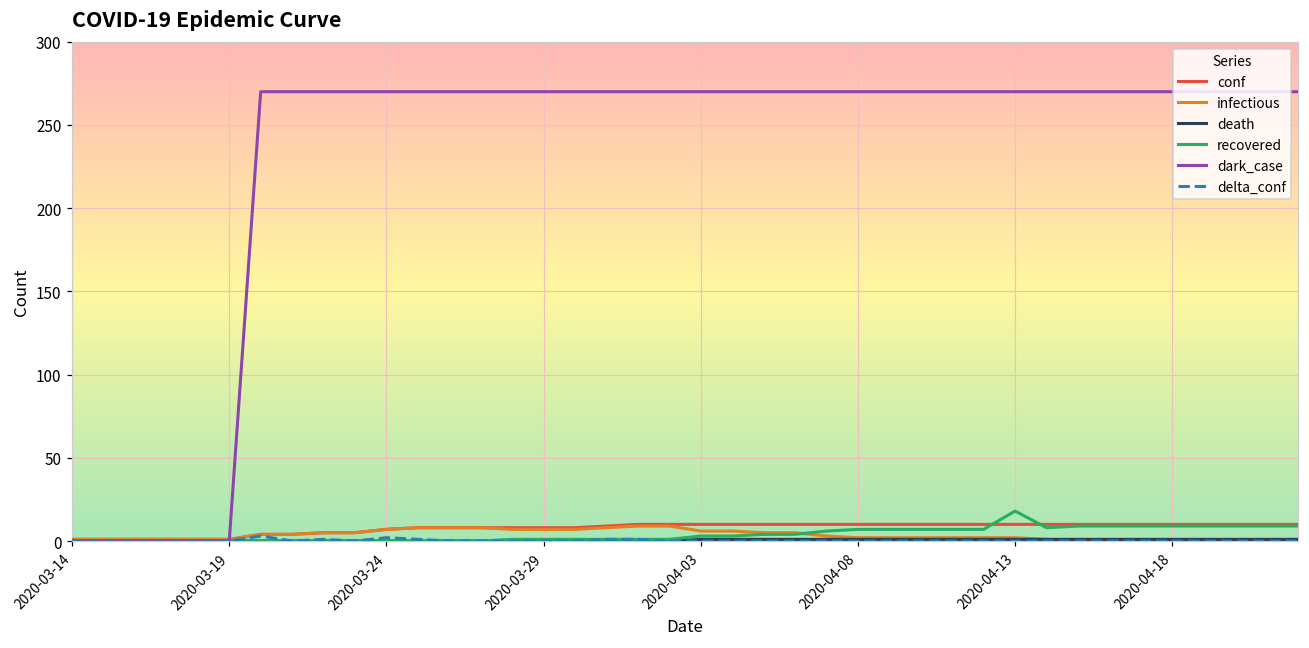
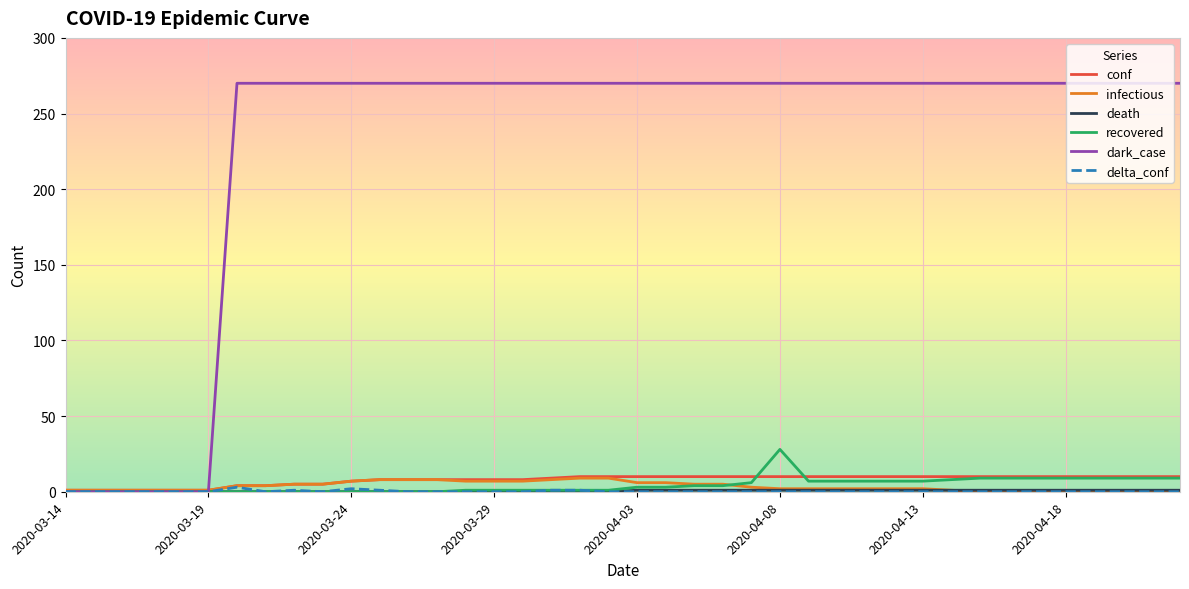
recovered, 2020-04-08: 7 -> 28
recovered, 2020-04-13: 18 -> 7
